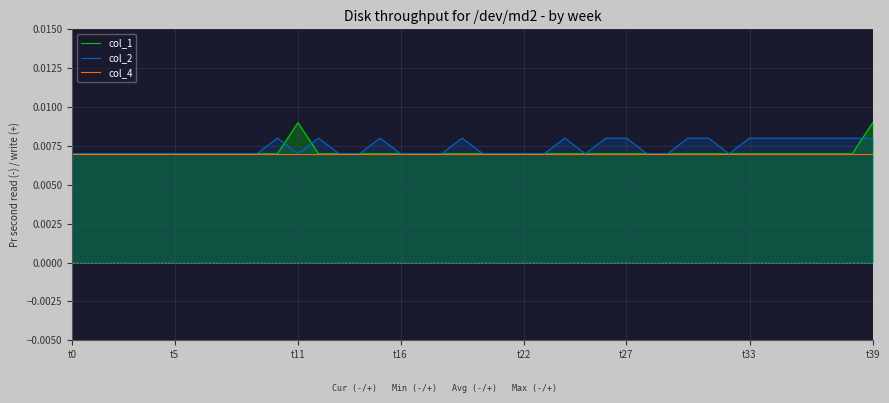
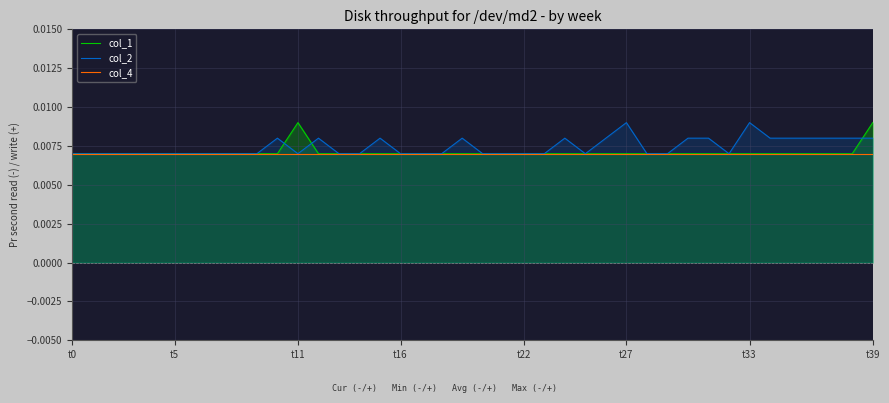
col_2, t27: 0.008 -> 0.009
col_2, t33: 0.008 -> 0.009
